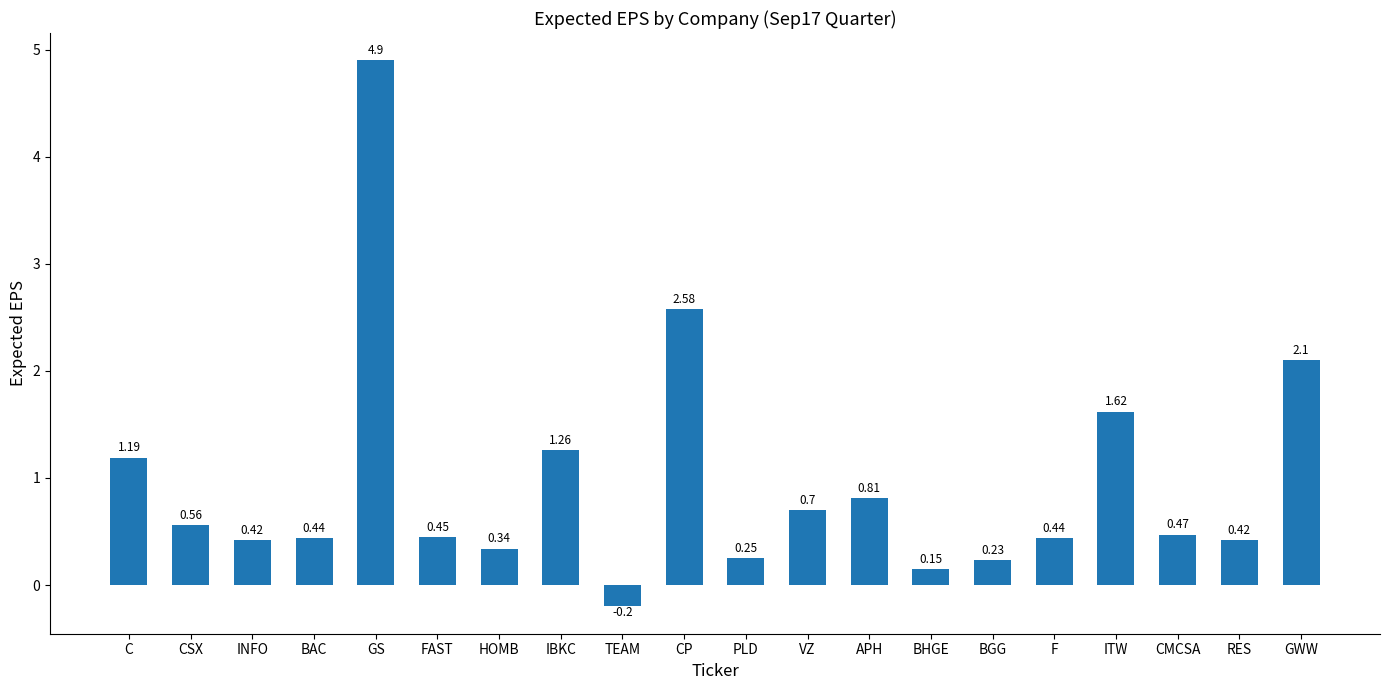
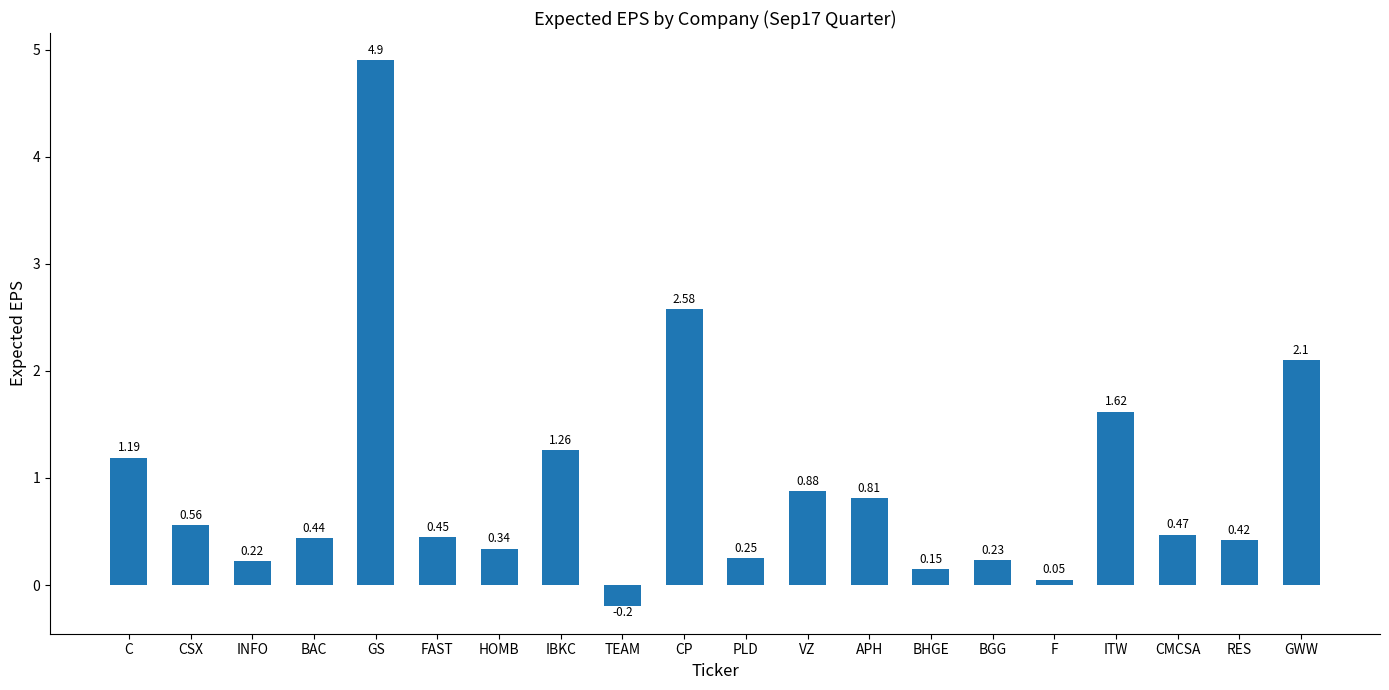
INFO: 0.42 -> 0.22
VZ: 0.7 -> 0.88
F: 0.44 -> 0.05
